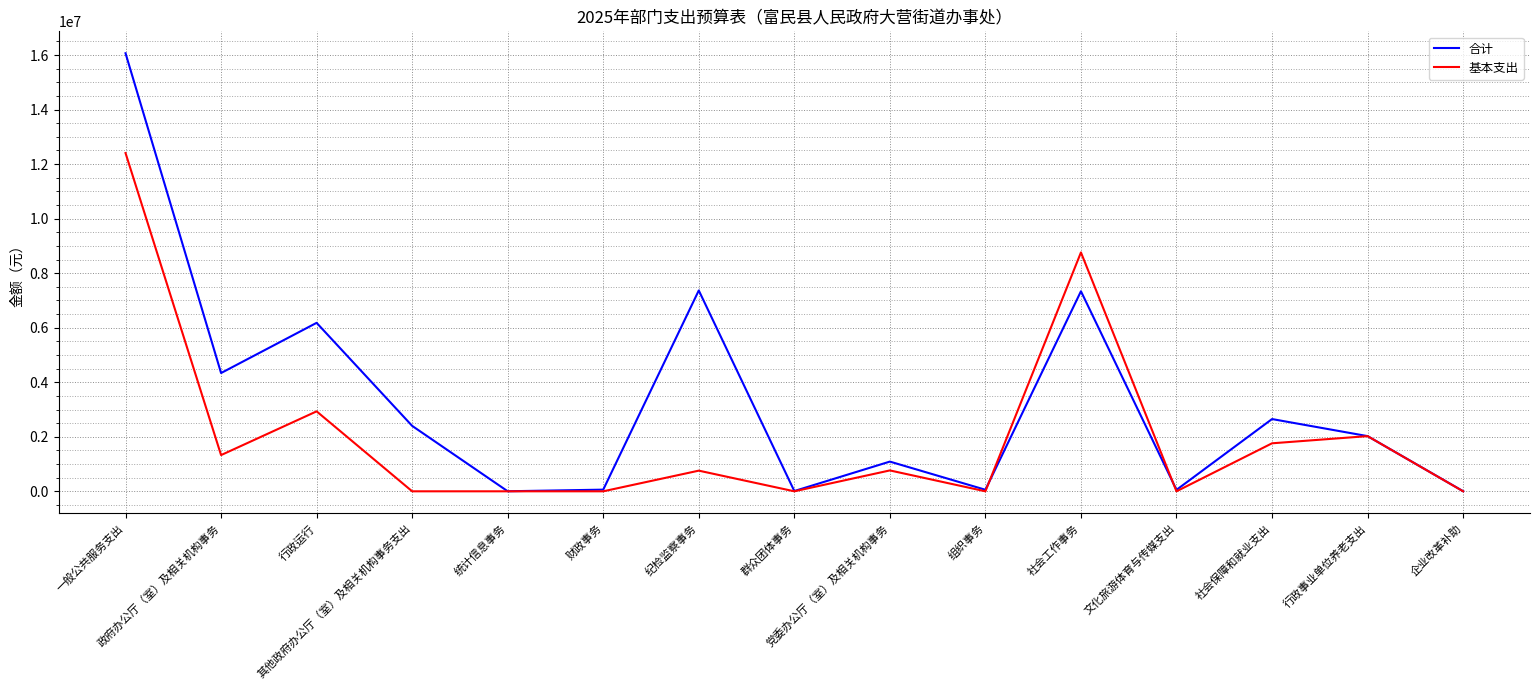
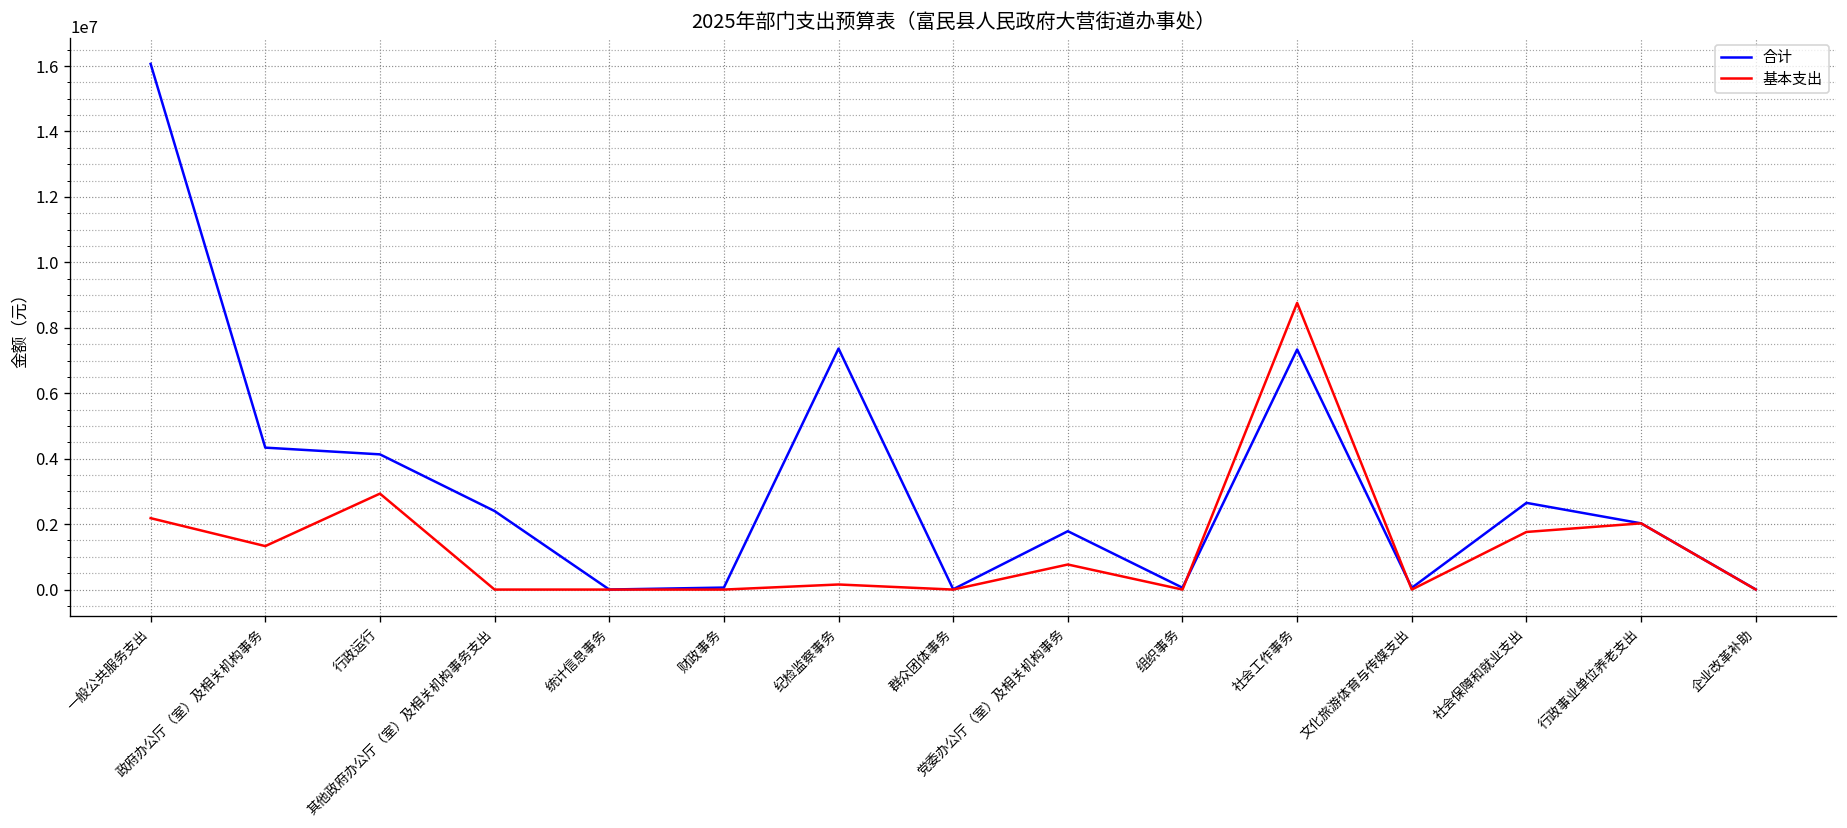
基本支出, 一般公共服务支出: 12400000 -> 2200000
合计, 行政运行: 6200000 -> 4100000
基本支出, 纪检监察事务: 800000 -> 200000
合计, 党委办公厅（室）及相关机构事务: 1100000 -> 1800000
